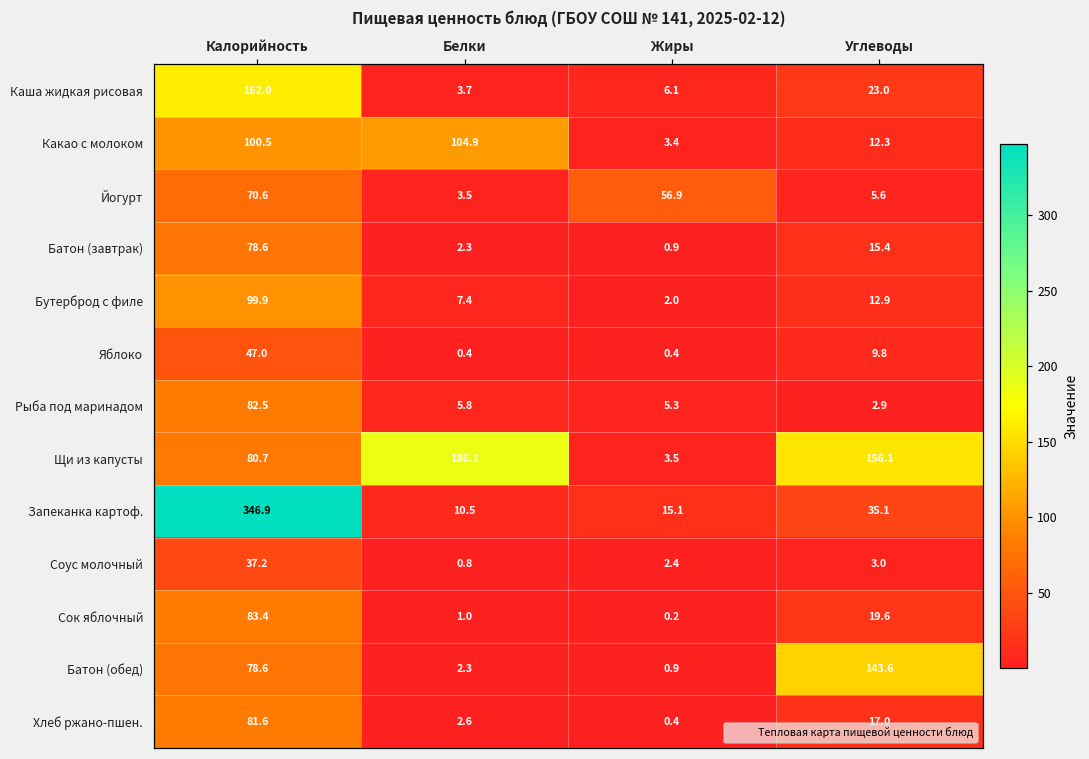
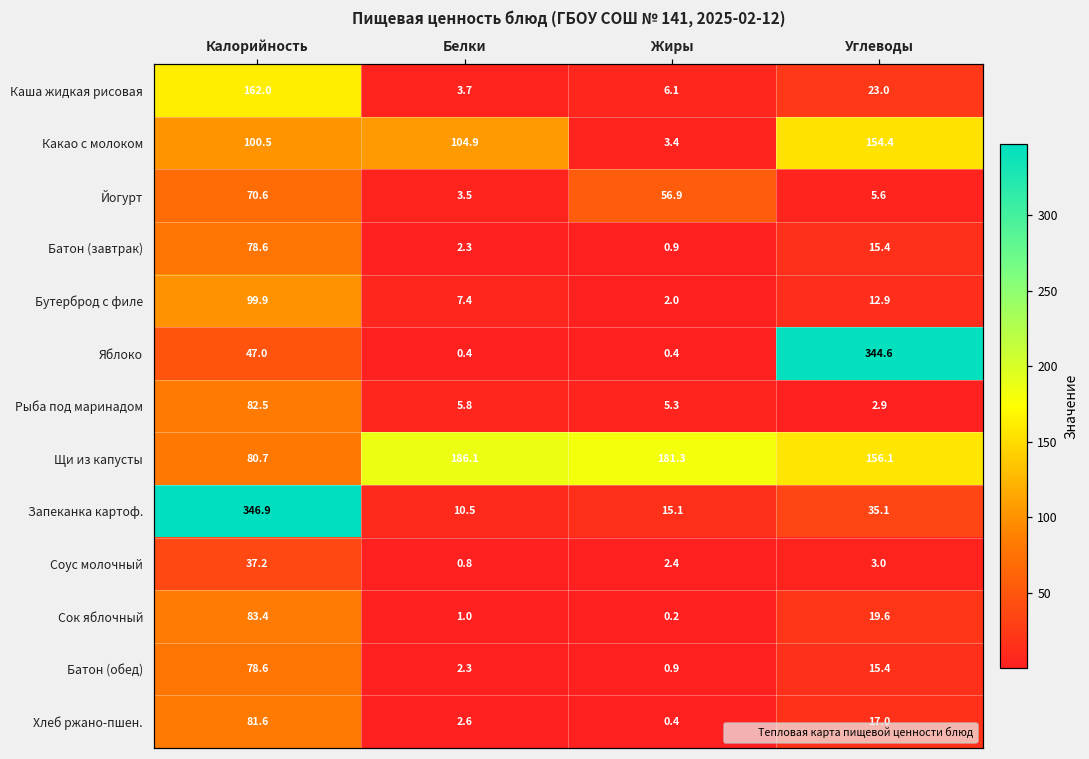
Какао с молоком, Углеводы: 12.3 -> 154.4
Яблоко, Углеводы: 9.8 -> 344.6
Щи из капусты, Жиры: 3.5 -> 181.3
Батон (обед), Углеводы: 143.6 -> 15.4
